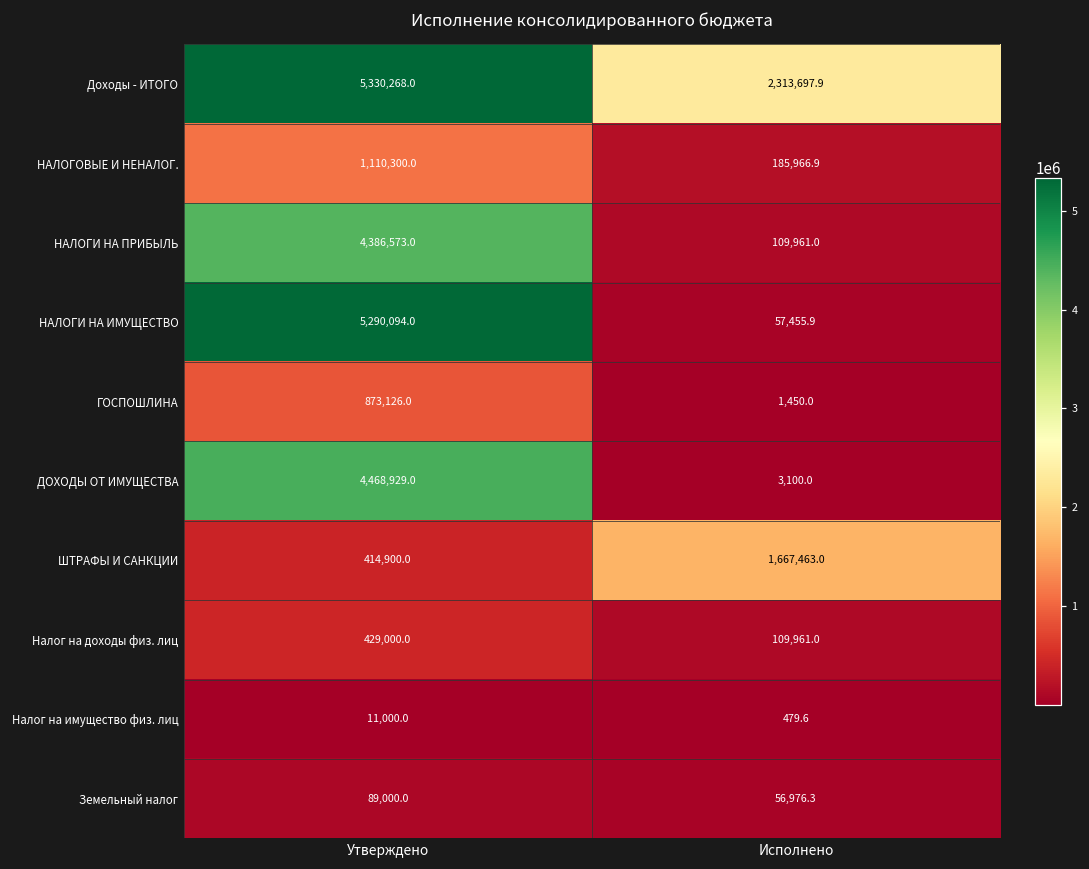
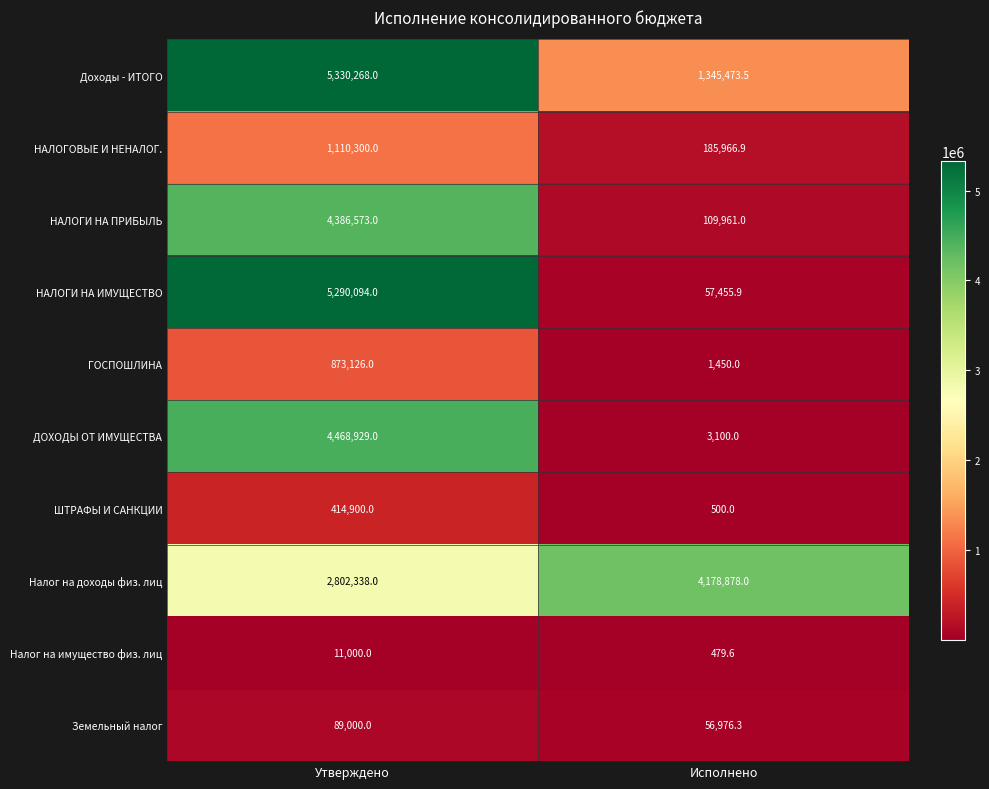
Доходы - ИТОГО, Исполнено: 2,313,697.9 -> 1,345,473.5
ШТРАФЫ И САНКЦИИ, Исполнено: 1,667,463.0 -> 500.0
Налог на доходы физ. лиц, Утверждено: 429,000.0 -> 2,802,338.0
Налог на доходы физ. лиц, Исполнено: 109,961.0 -> 4,178,878.0
